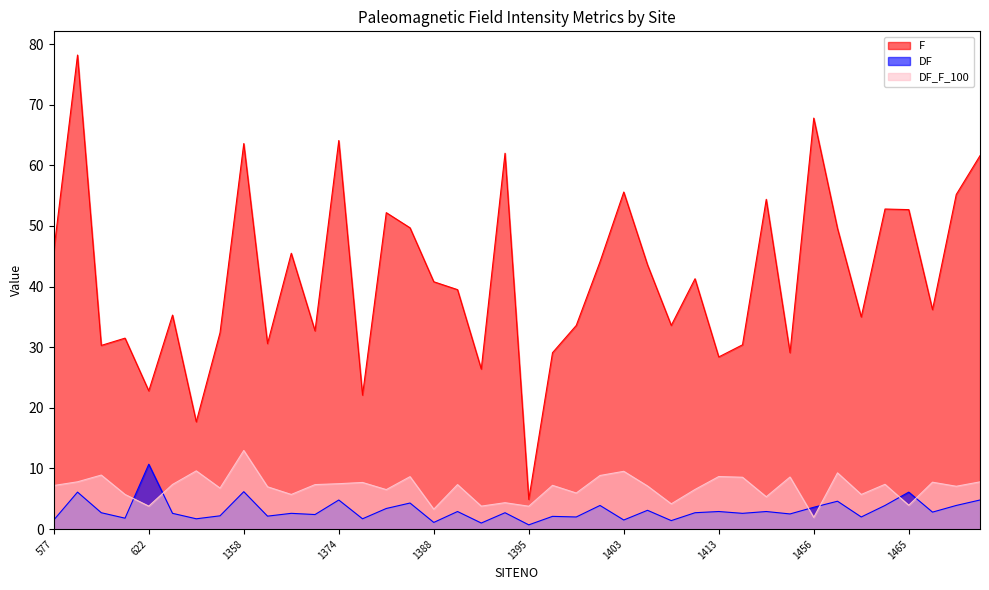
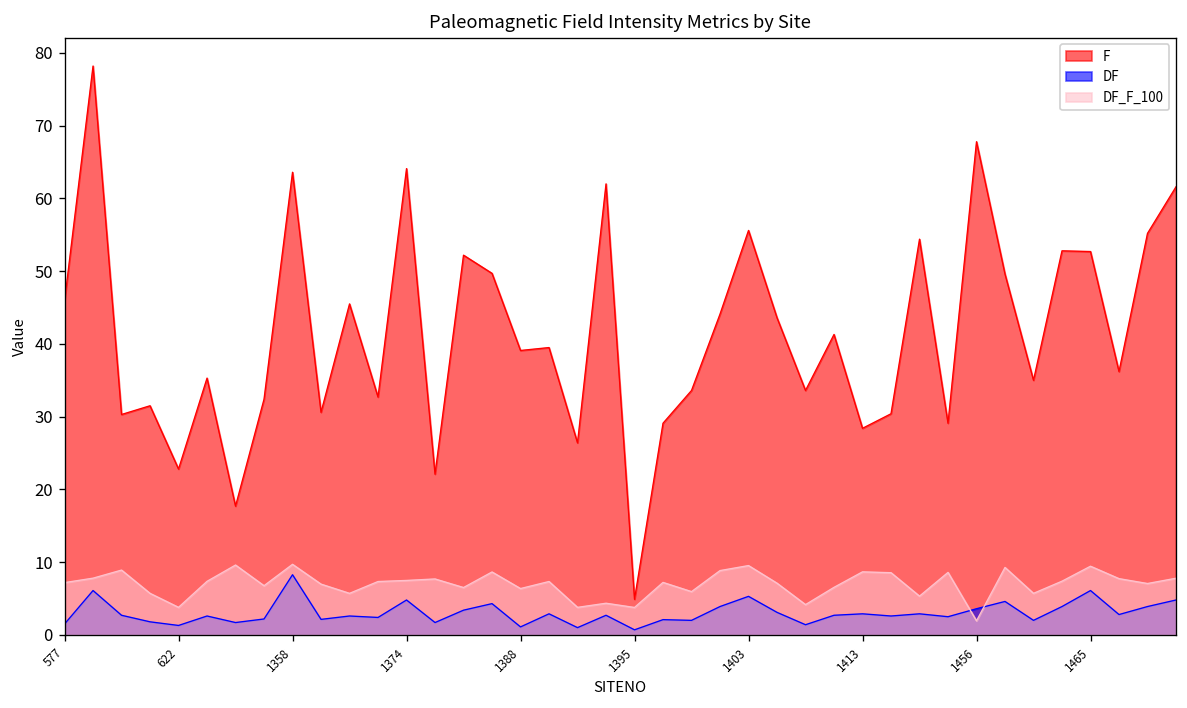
DF, 622: 11 -> 1
DF, 1358: 6 -> 8
DF_F_100, 1358: 13 -> 10
F, 1388: 41 -> 39
DF_F_100, 1388: 3 -> 6
DF, 1403: 2 -> 5
DF_F_100, 1465: 4 -> 9
